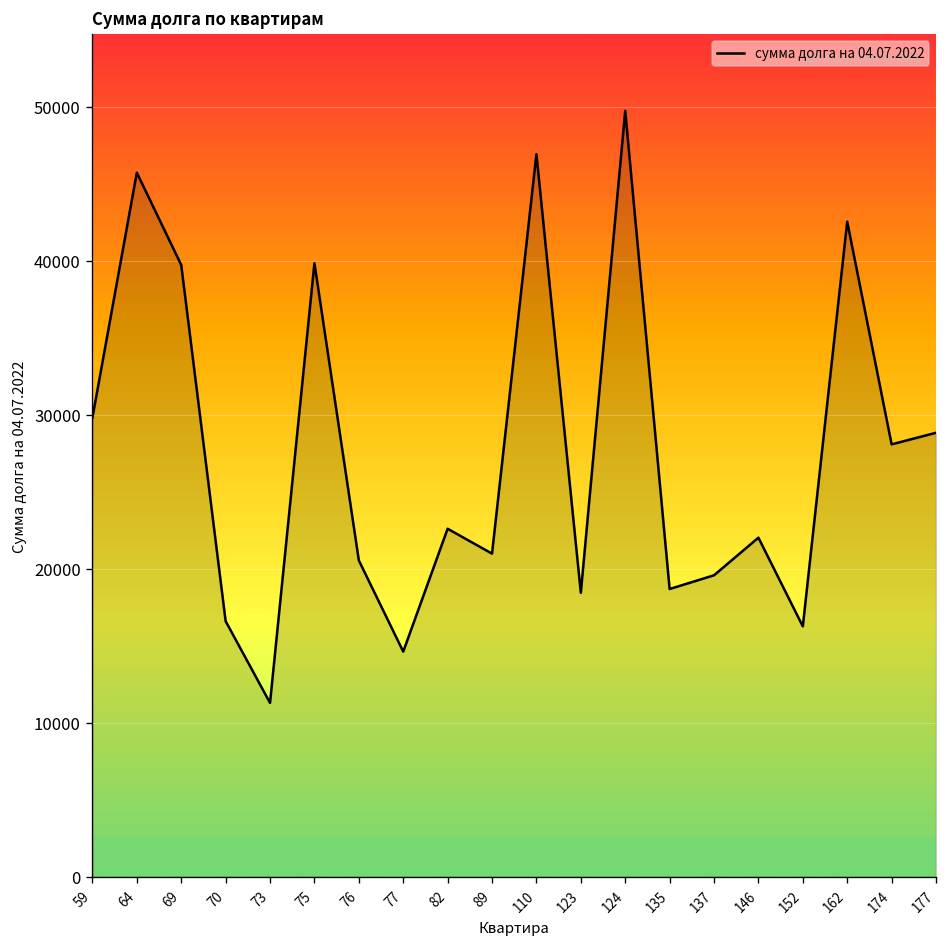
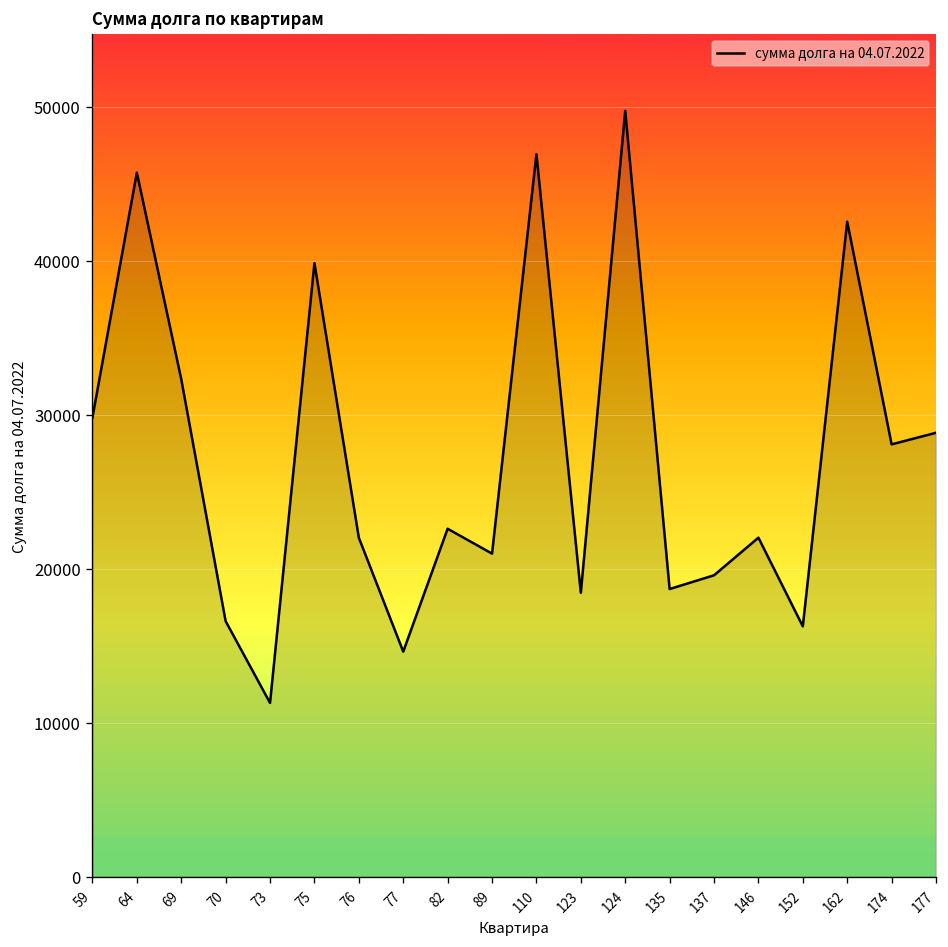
69: 39700 -> 32300
76: 20500 -> 22000
